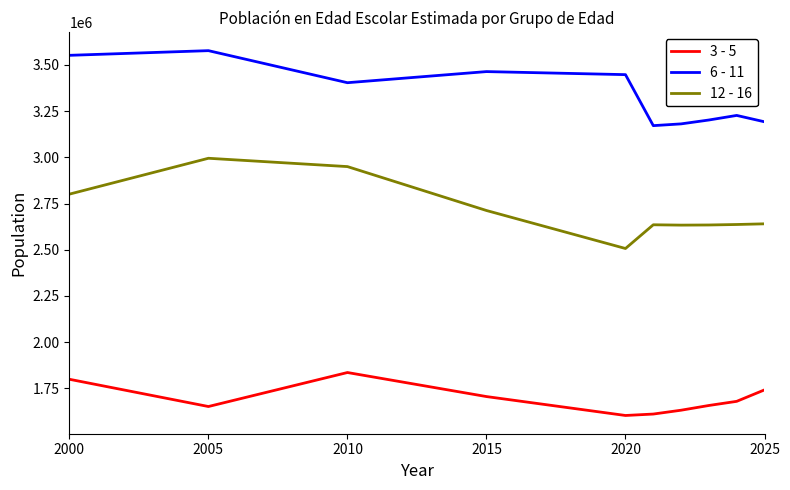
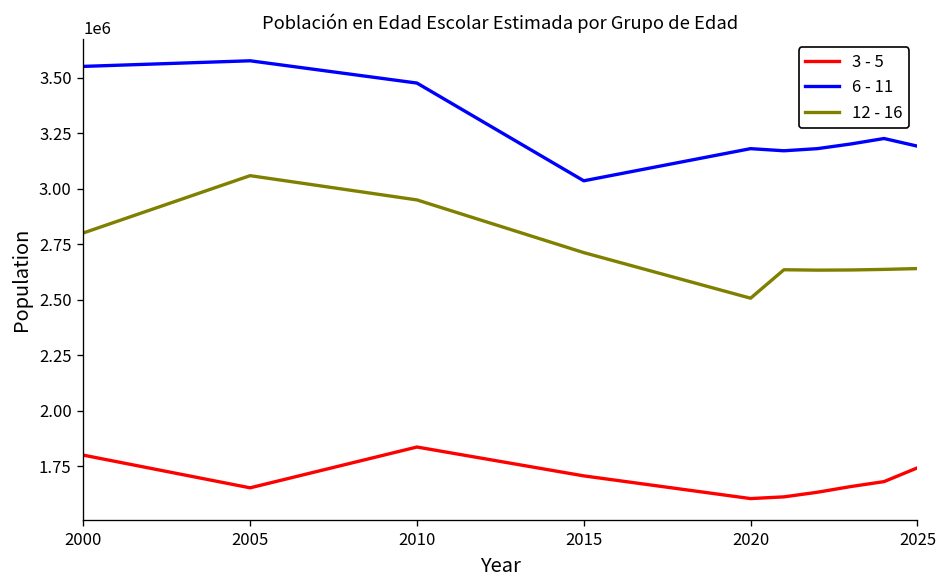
12 - 16, 2005: 3000000 -> 3060000
6 - 11, 2010: 3400000 -> 3480000
6 - 11, 2015: 3460000 -> 3040000
6 - 11, 2020: 3450000 -> 3180000
